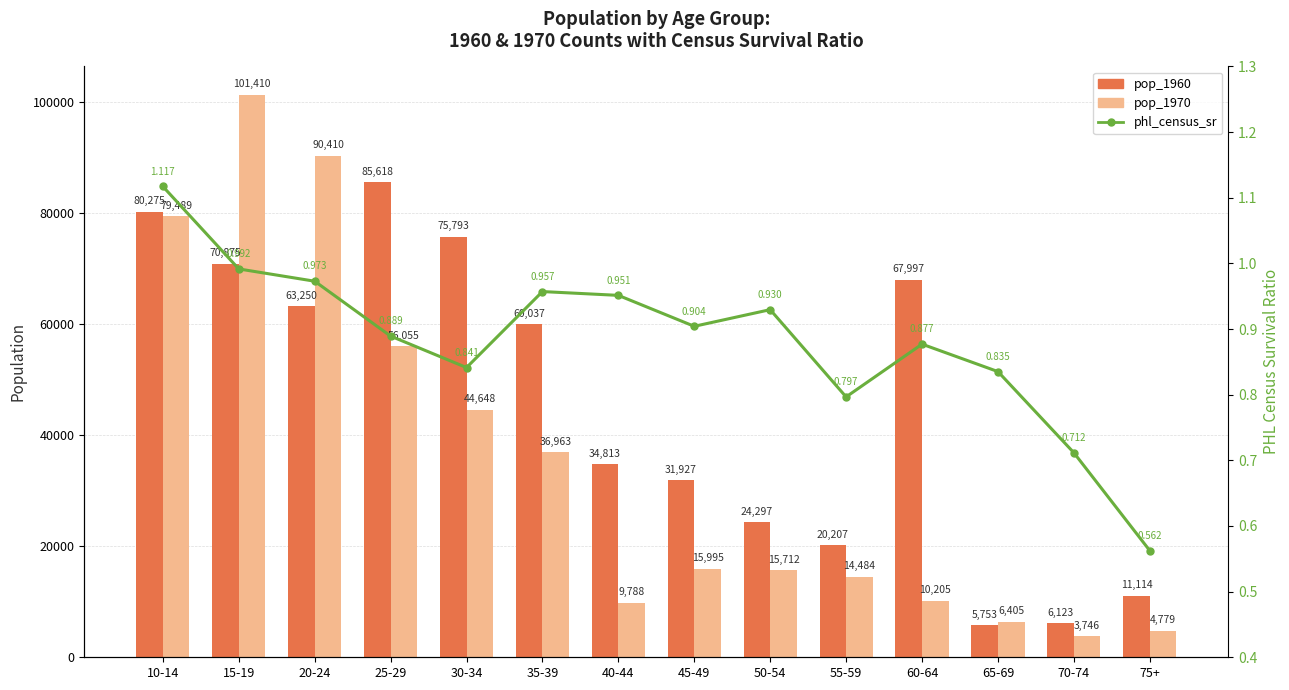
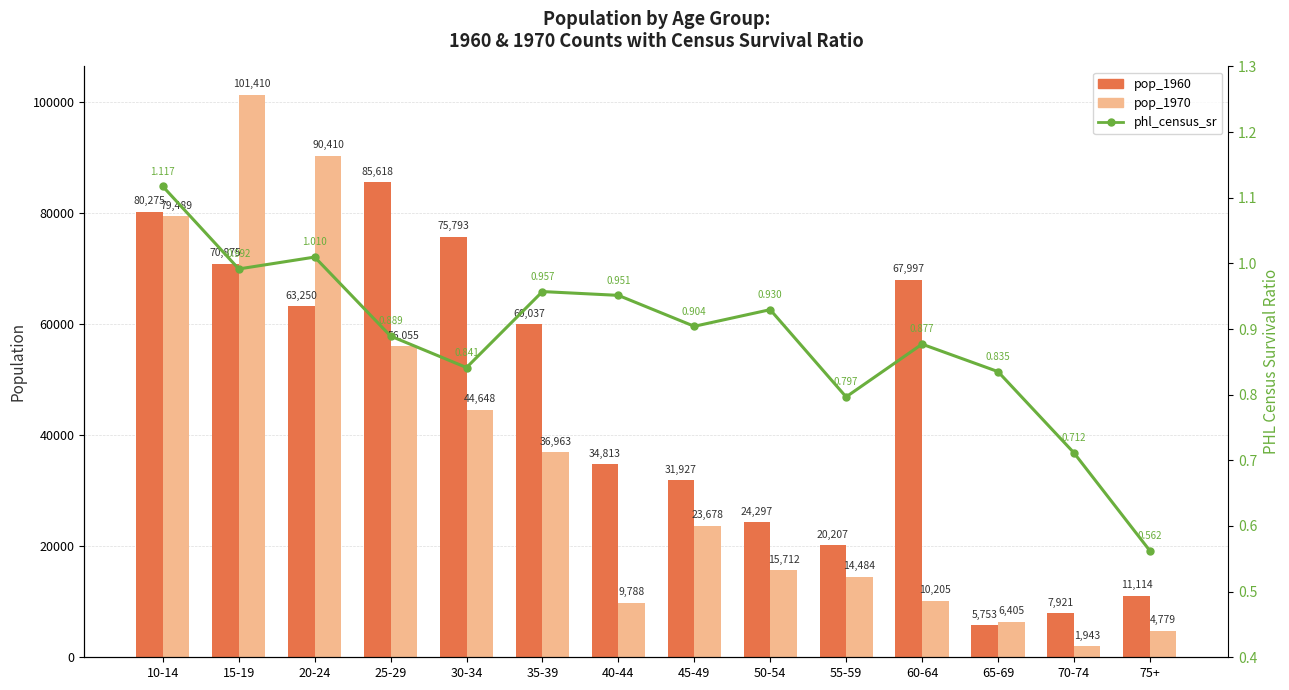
pop_1970, 45-49: 15,995 -> 23,678
pop_1960, 70-74: 6,123 -> 7,921
pop_1970, 70-74: 3,746 -> 1,943
phl_census_sr, 20-24: 0.973 -> 1.010
